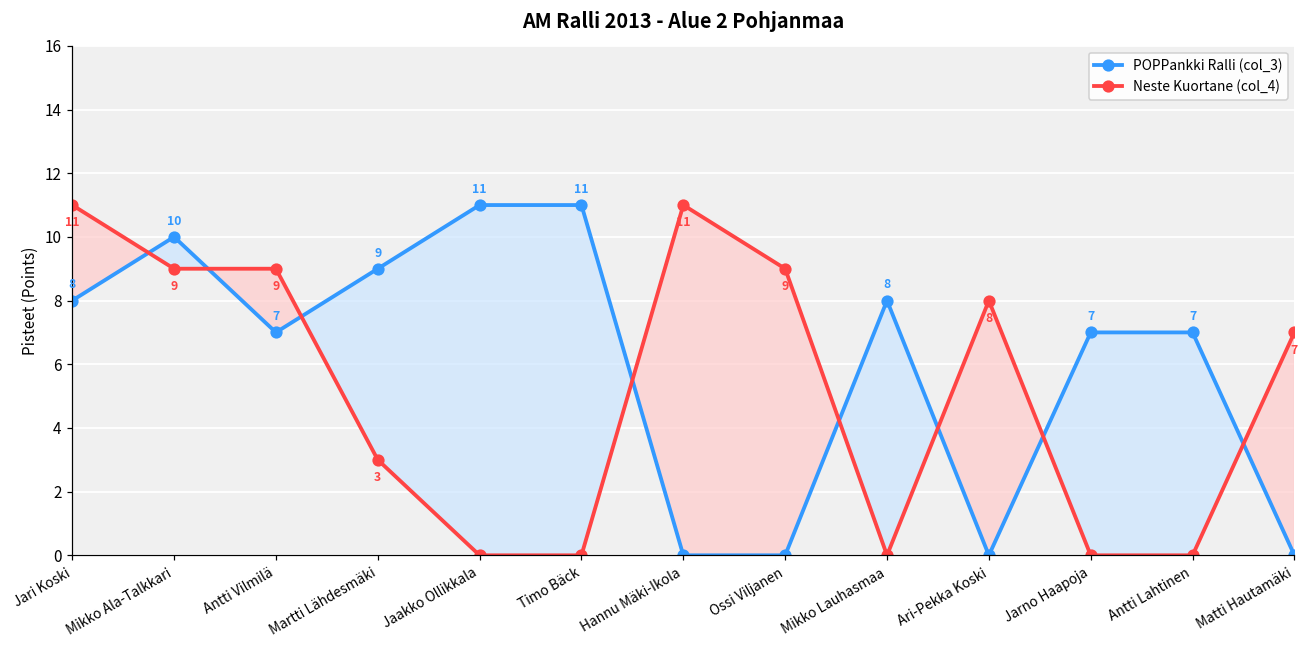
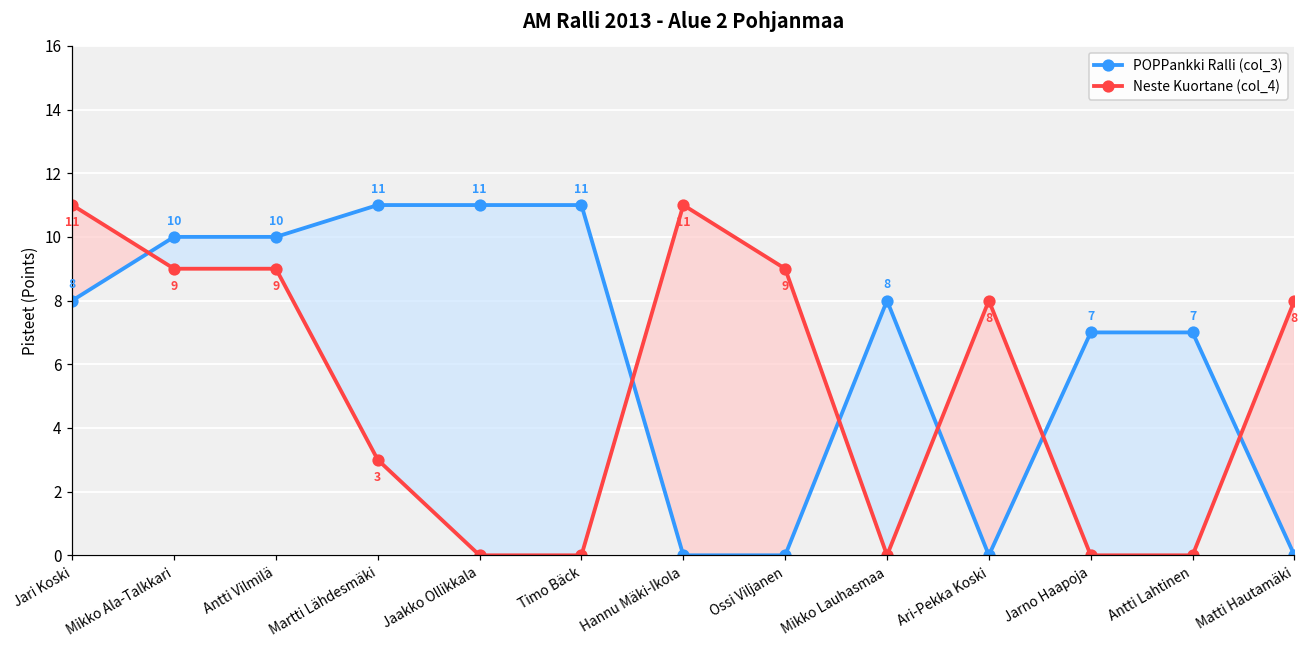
POPPankki Ralli (col_3), Antti Vilmilä: 7 -> 10
POPPankki Ralli (col_3), Martti Lähdesmäki: 9 -> 11
Neste Kuortane (col_4), Matti Hautamäki: 7 -> 8
